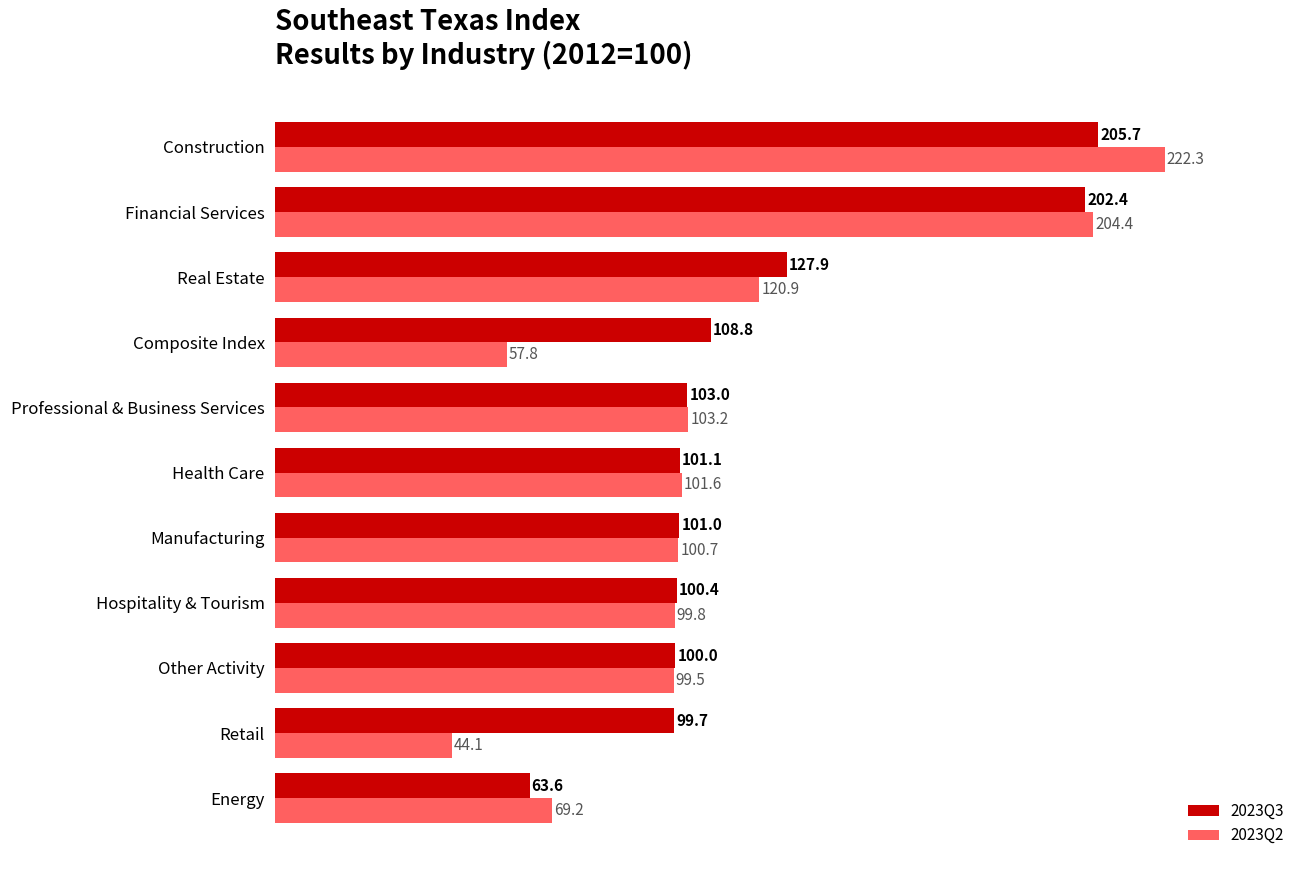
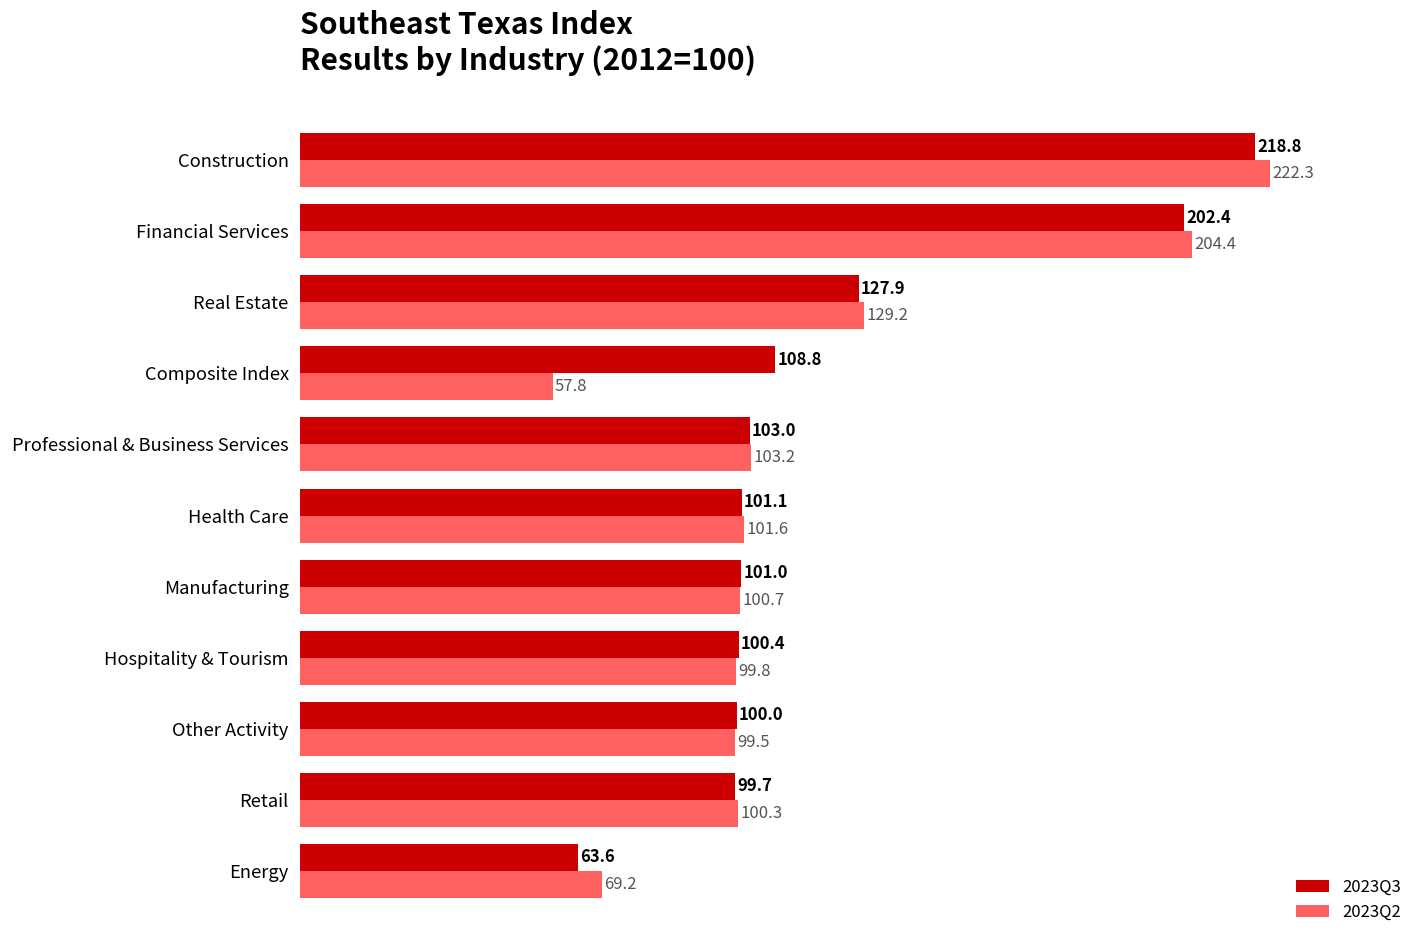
2023Q3, Construction: 205.7 -> 218.8
2023Q2, Real Estate: 120.9 -> 129.2
2023Q2, Retail: 44.1 -> 100.3
